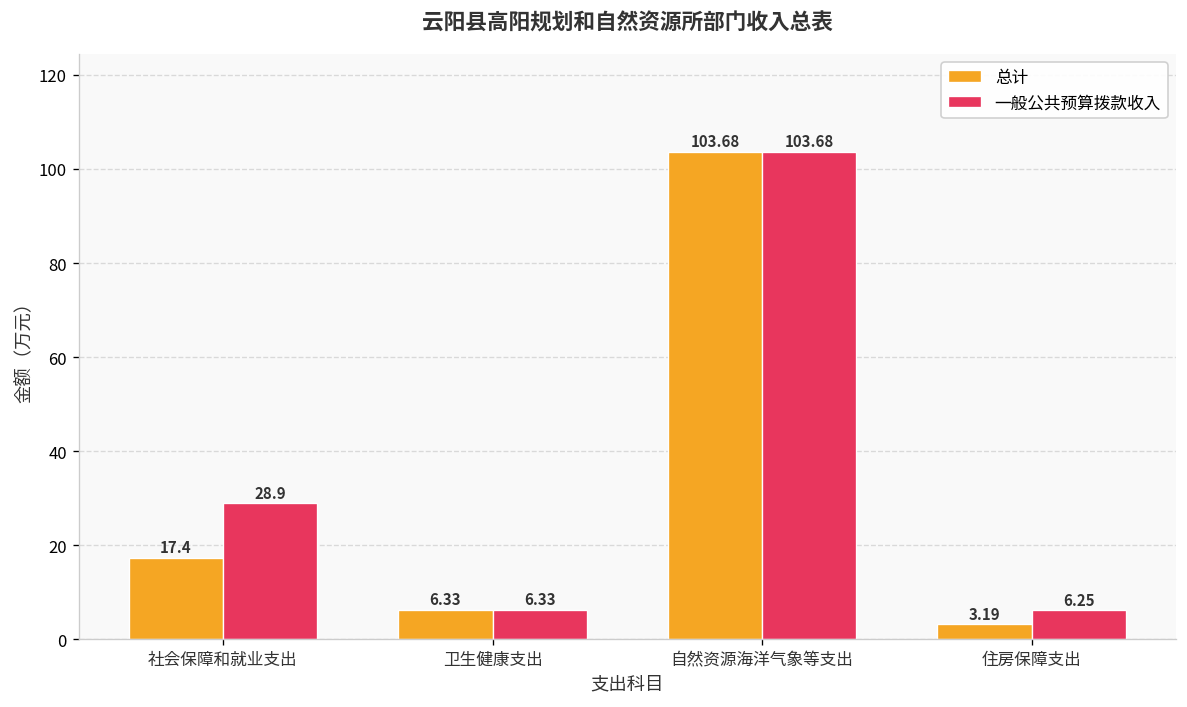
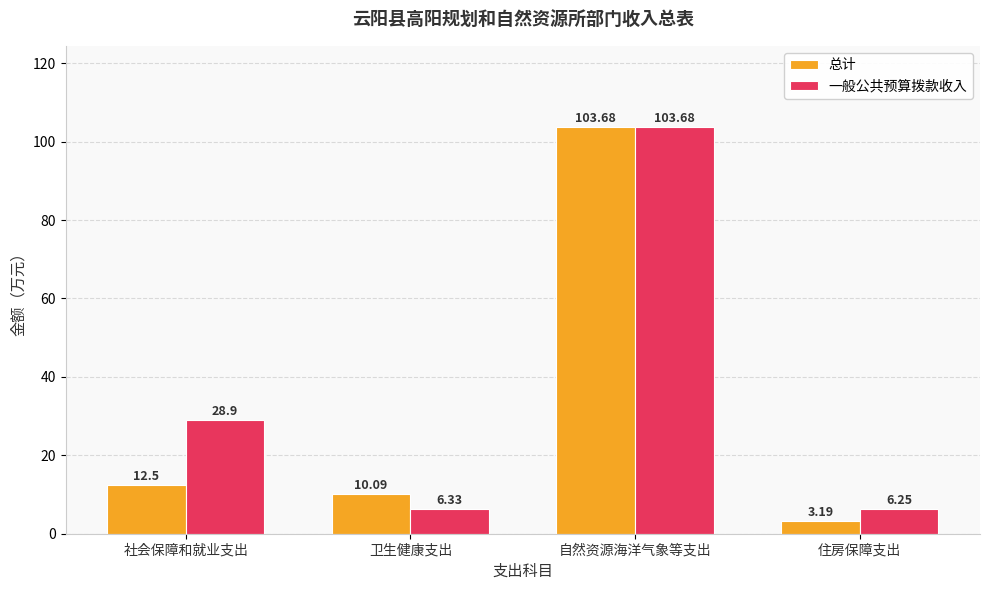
总计, 社会保障和就业支出: 17.4 -> 12.5
总计, 卫生健康支出: 6.33 -> 10.09
